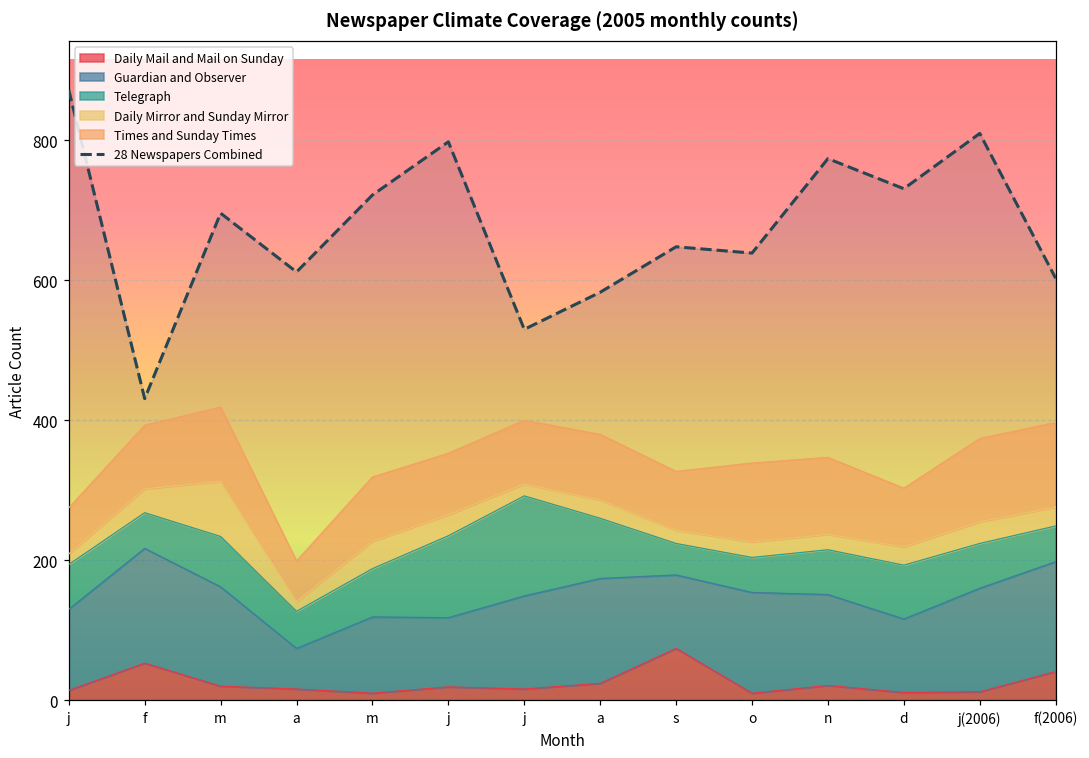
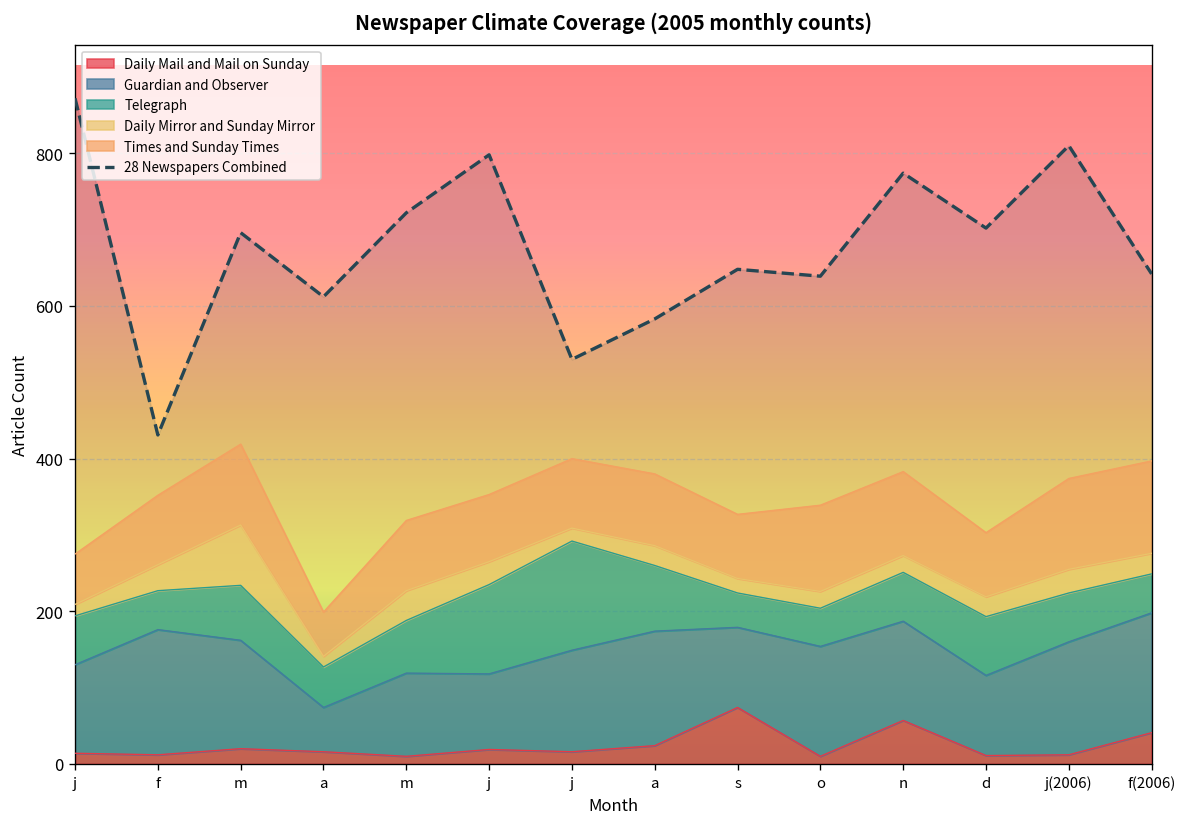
Daily Mail and Mail on Sunday, f: 50 -> 10
Daily Mail and Mail on Sunday, n: 20 -> 60
28 Newspapers Combined, d: 730 -> 700
28 Newspapers Combined, f(2006): 600 -> 640
